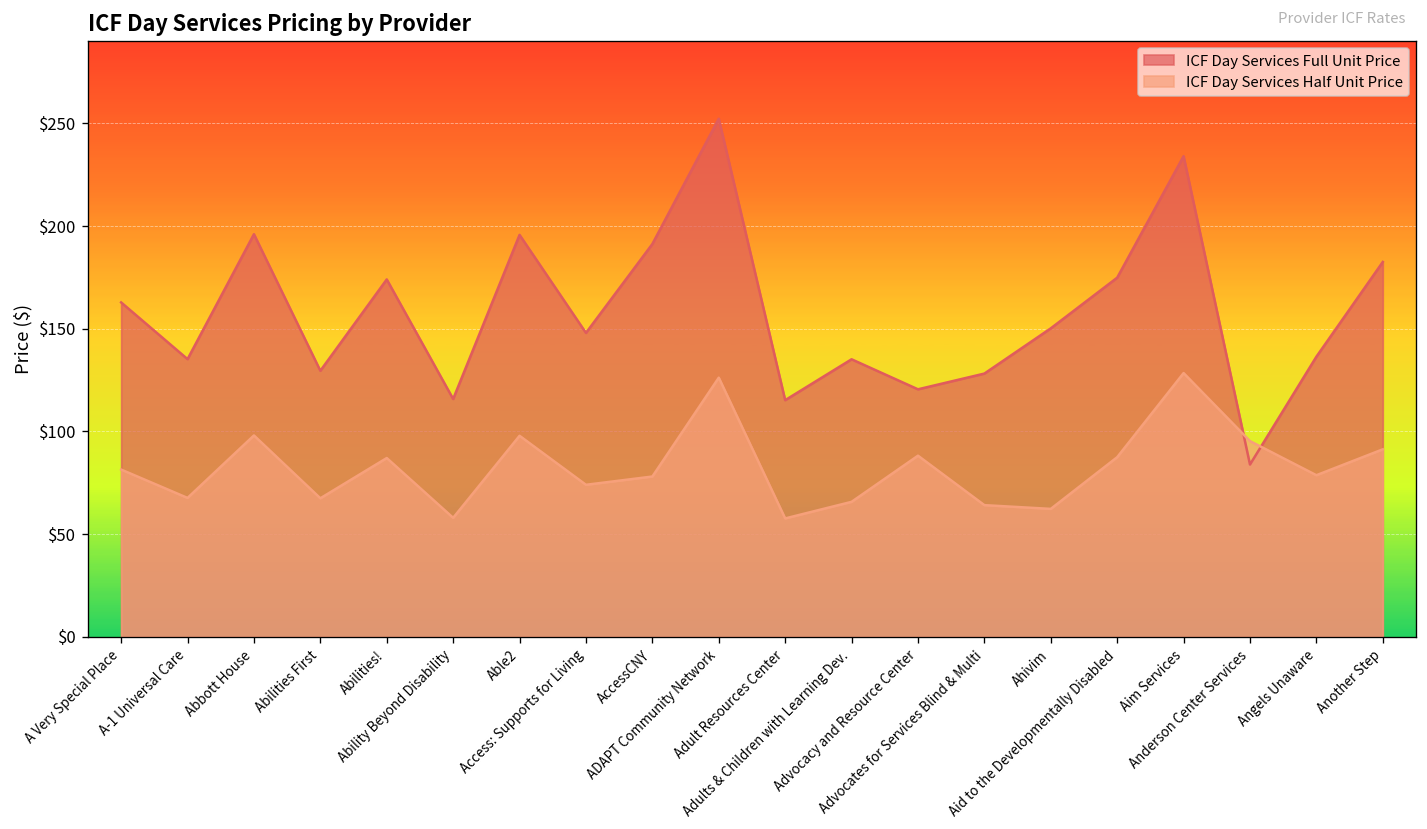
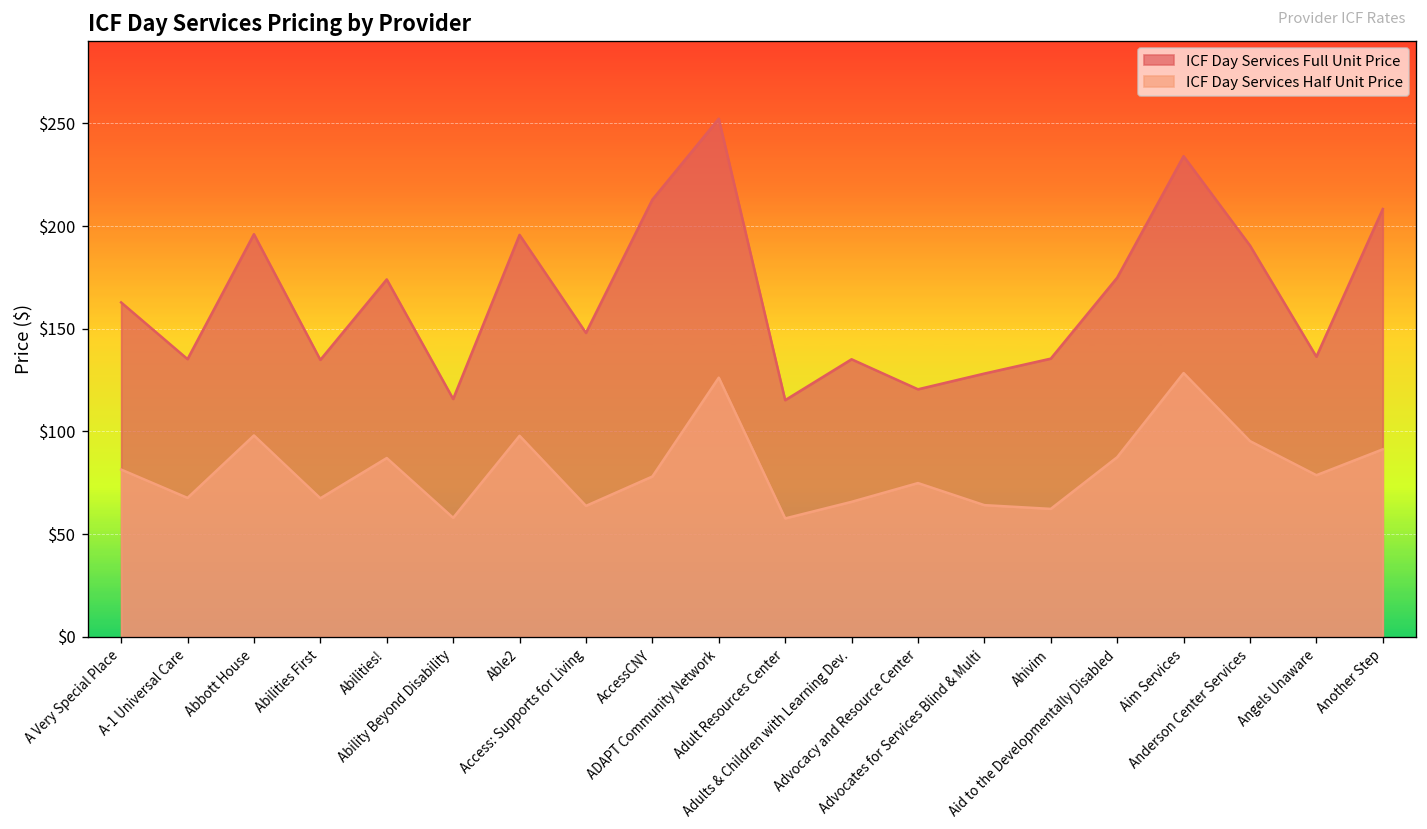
ICF Day Services Full Unit Price, Abilities First: $130 -> $135
ICF Day Services Half Unit Price, Access: Supports for Living: $74 -> $64
ICF Day Services Full Unit Price, AccessCNY: $191 -> $213
ICF Day Services Half Unit Price, Advocacy and Resource Center: $88 -> $75
ICF Day Services Full Unit Price, Ahivim: $150 -> $135
ICF Day Services Full Unit Price, Anderson Center Services: $84 -> $191
ICF Day Services Full Unit Price, Another Step: $183 -> $208
